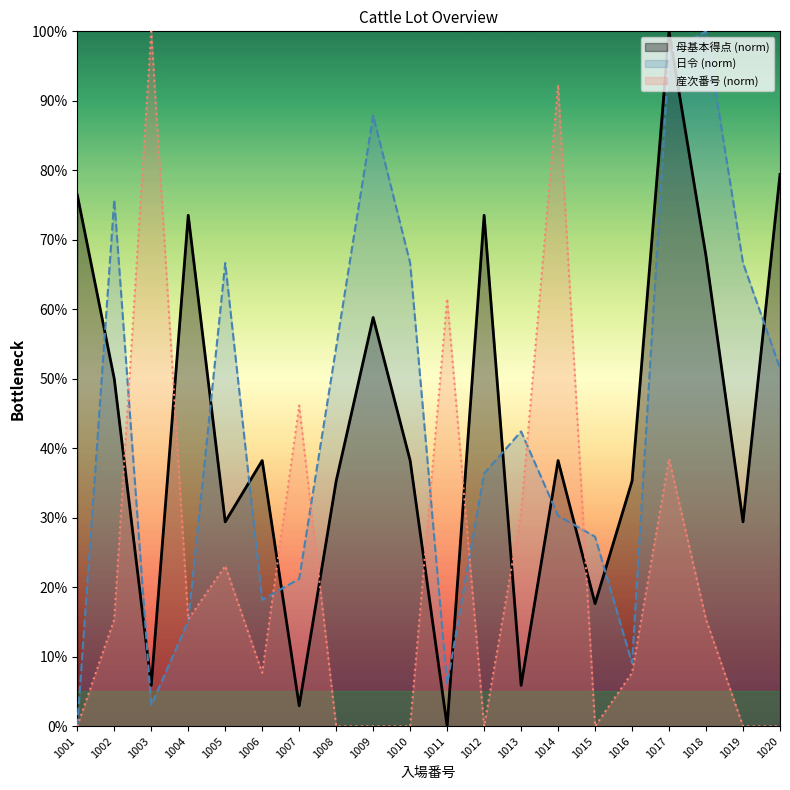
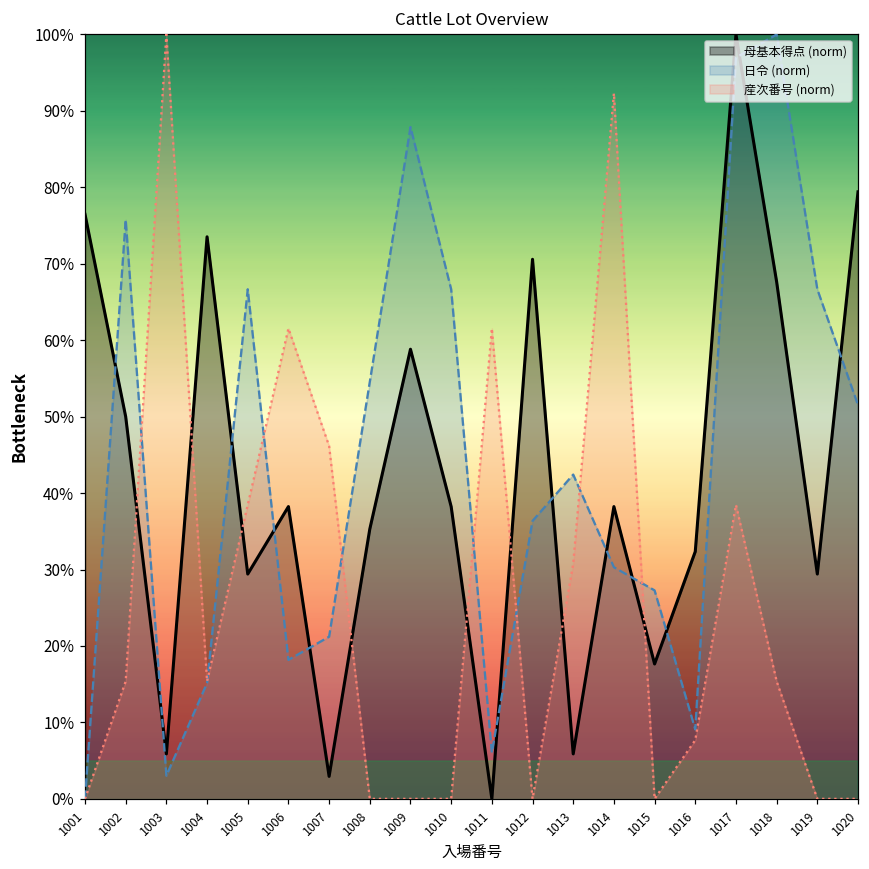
産次番号 (norm), 1005: 23% -> 38%
産次番号 (norm), 1006: 8% -> 62%
母基本得点 (norm), 1012: 74% -> 71%
母基本得点 (norm), 1016: 35% -> 32%
